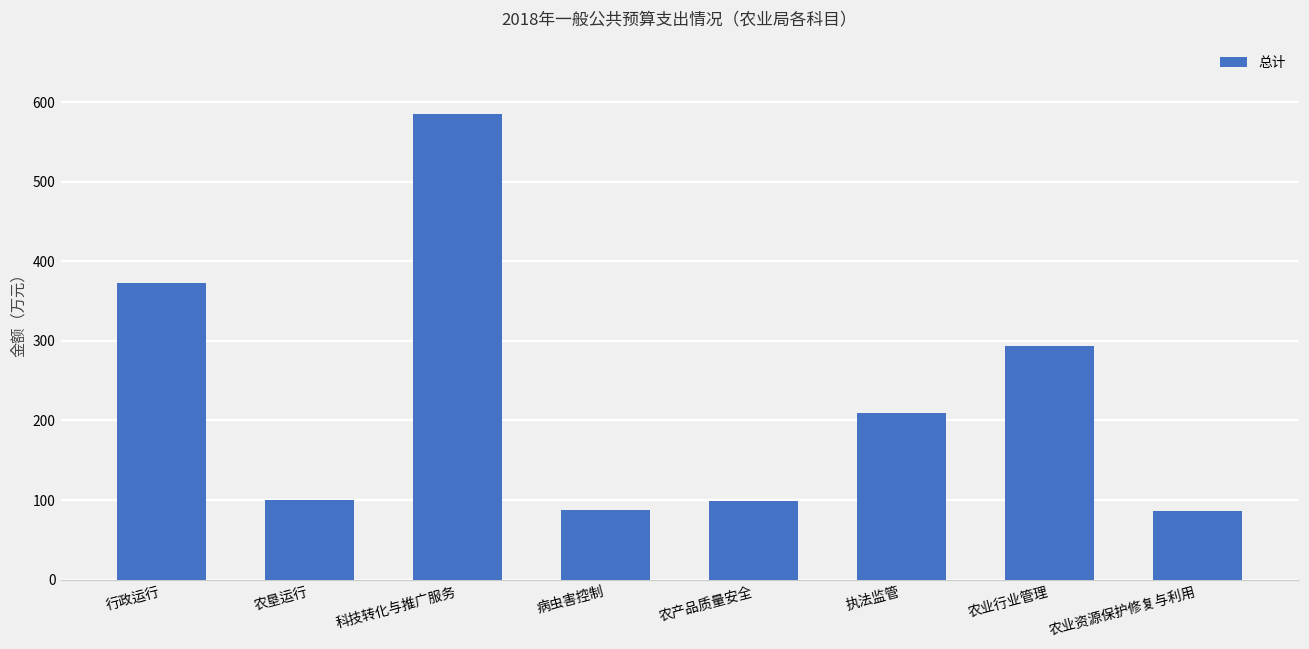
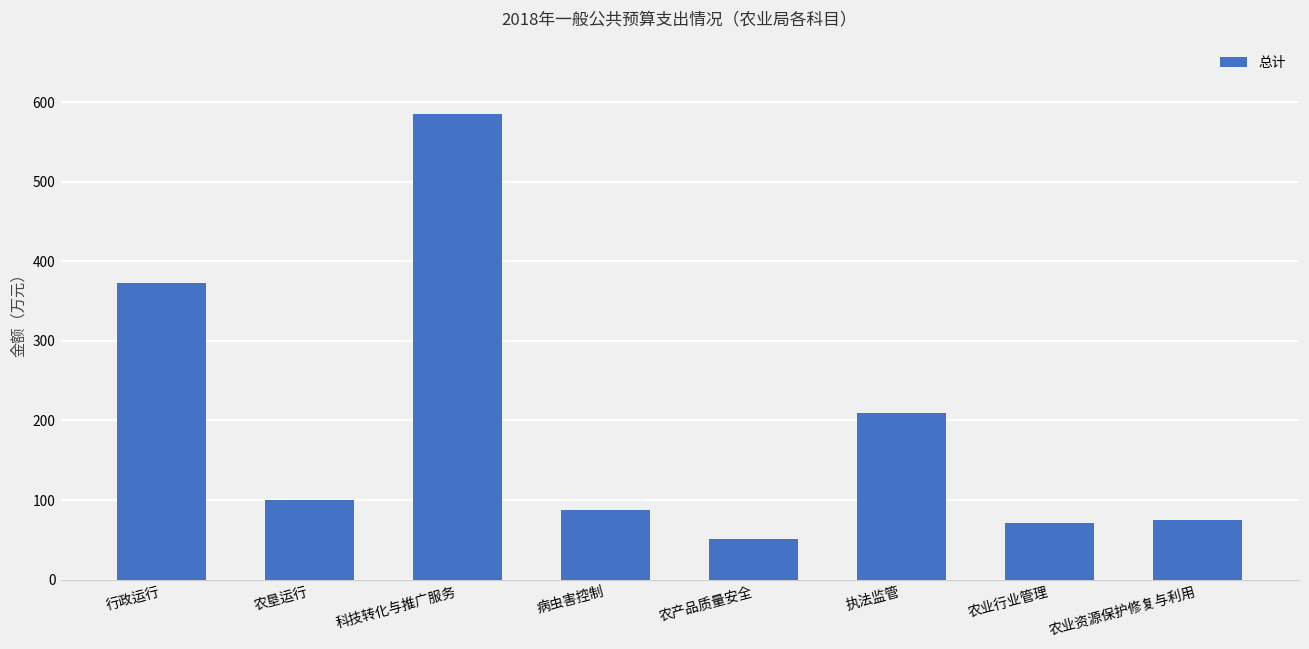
农产品质量安全: 100 -> 50
农业行业管理: 290 -> 70
农业资源保护修复与利用: 90 -> 80
